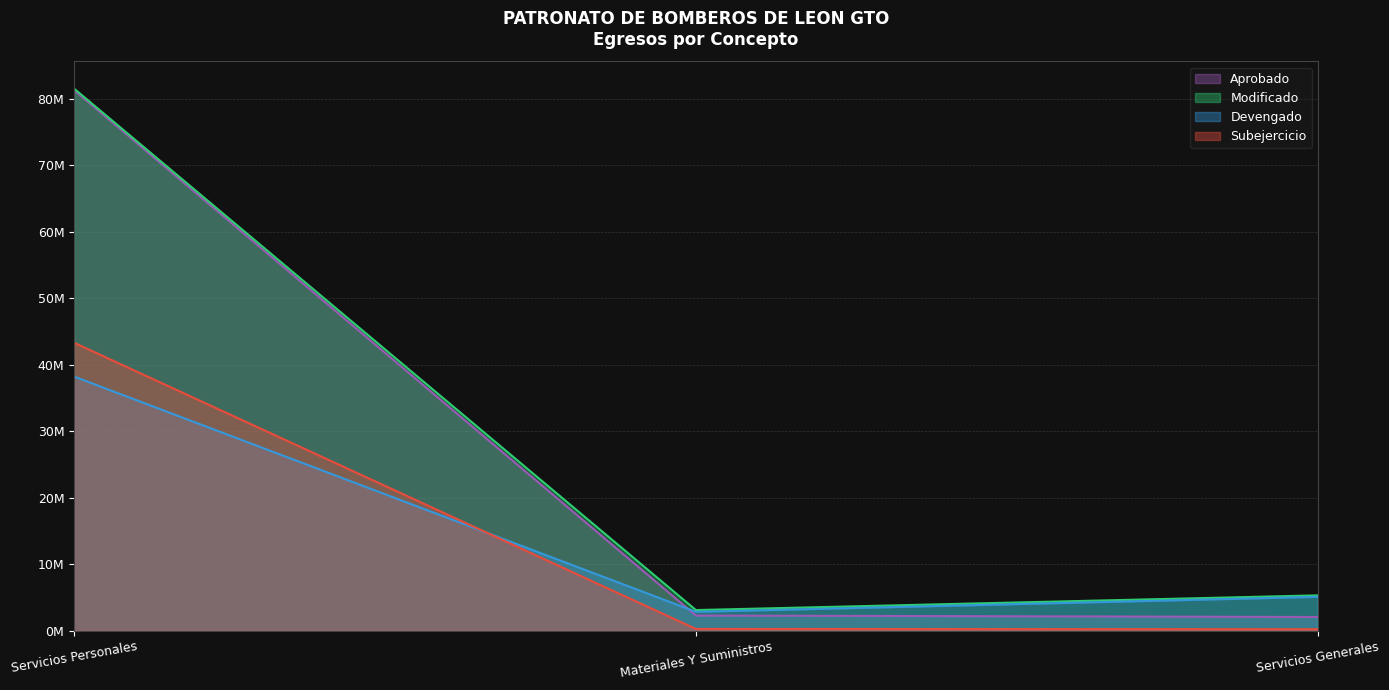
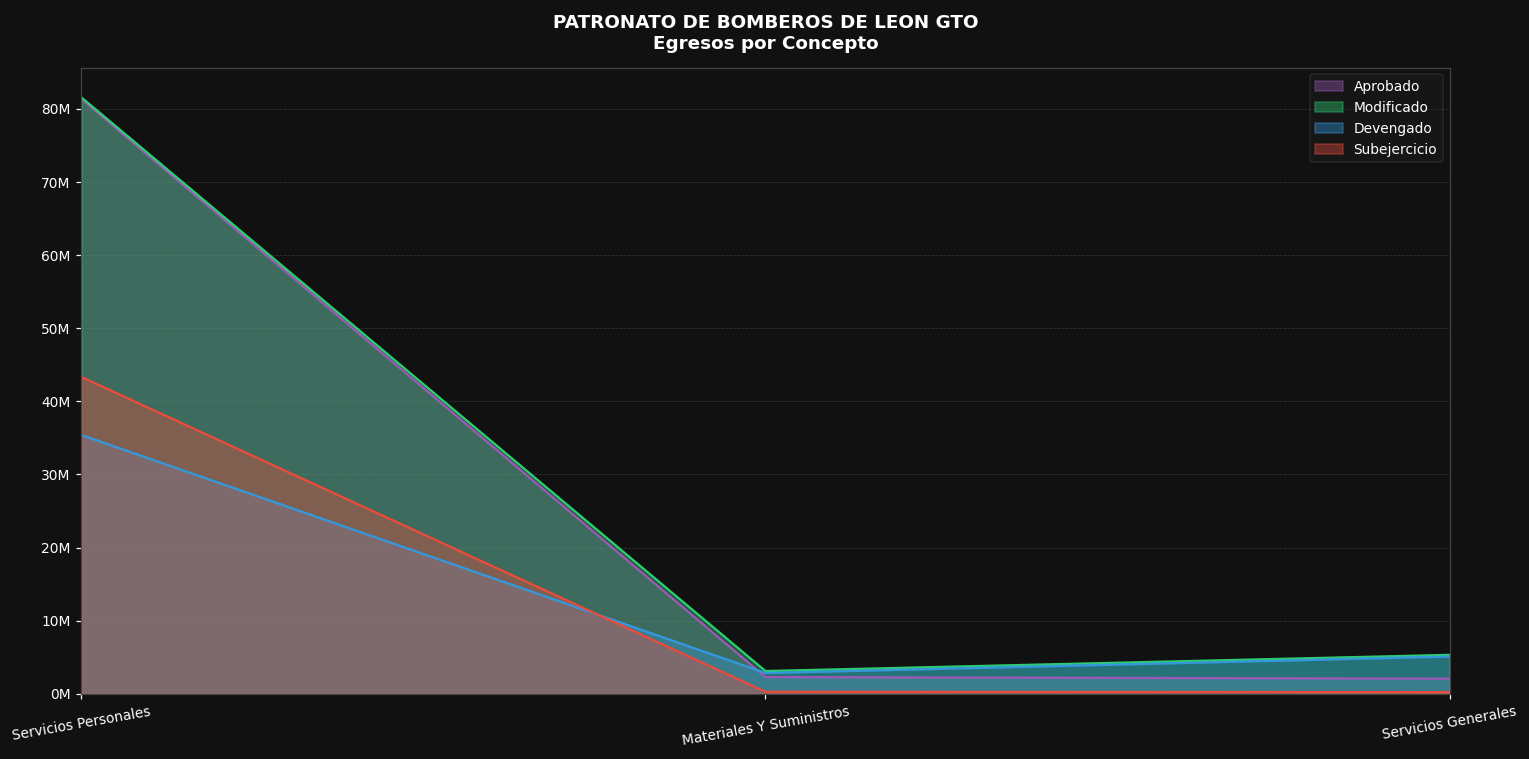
Devengado, Servicios Personales: 38000000 -> 35000000
